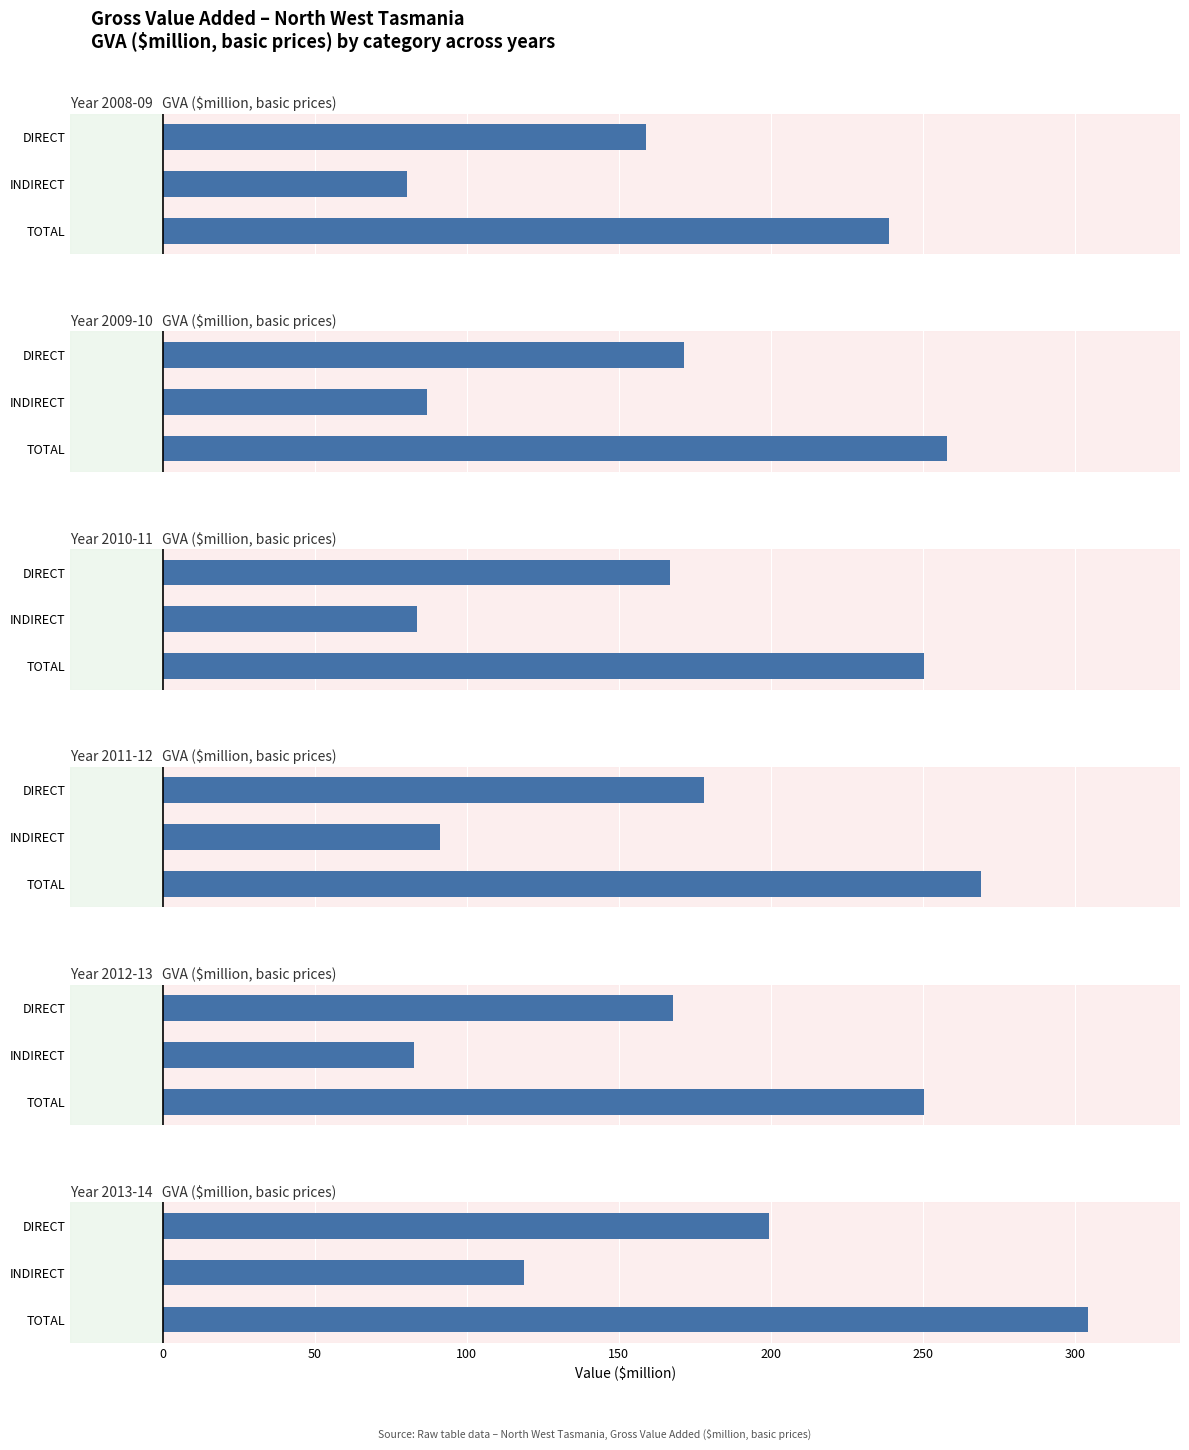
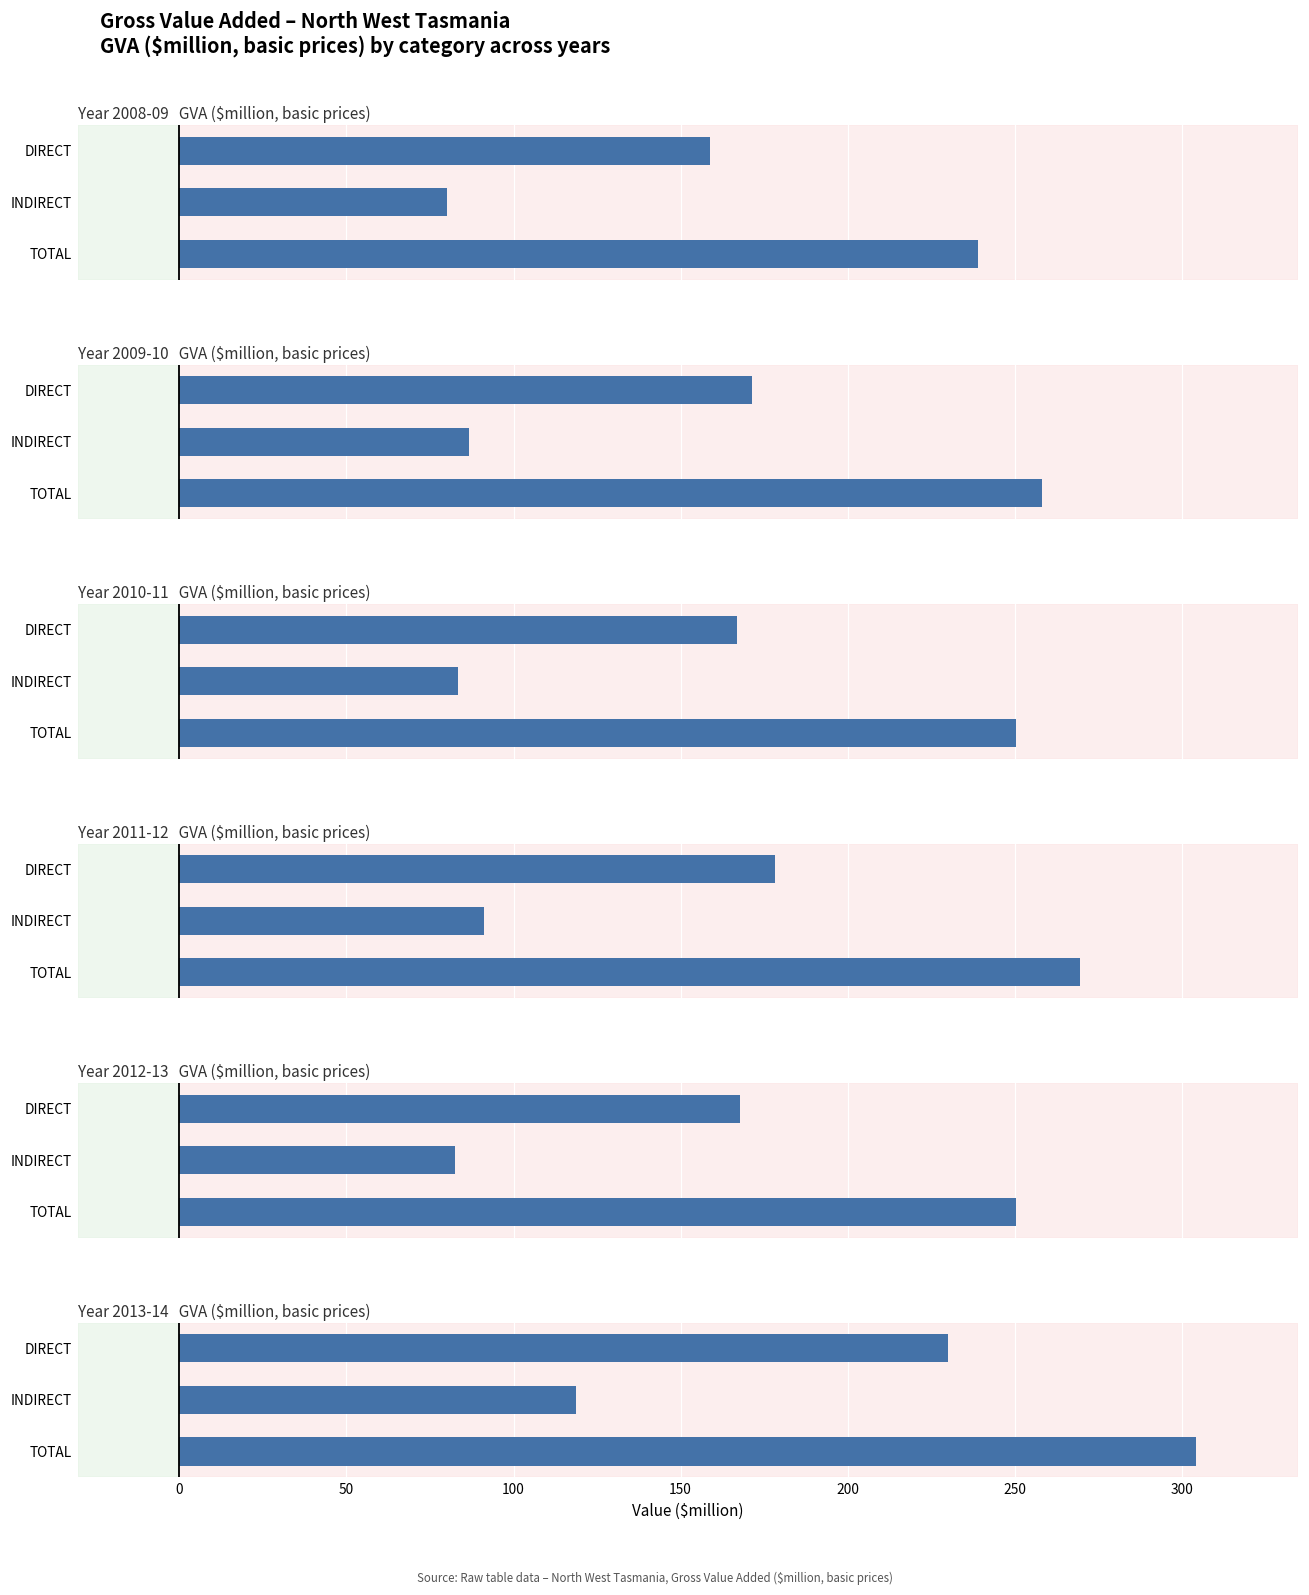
Year 2013-14 GVA ($million, basic prices), DIRECT: 199 -> 230
